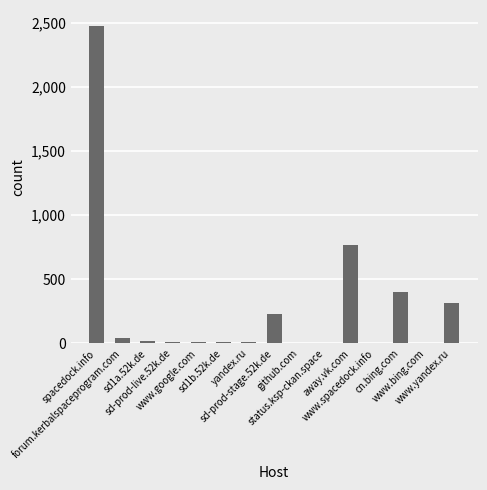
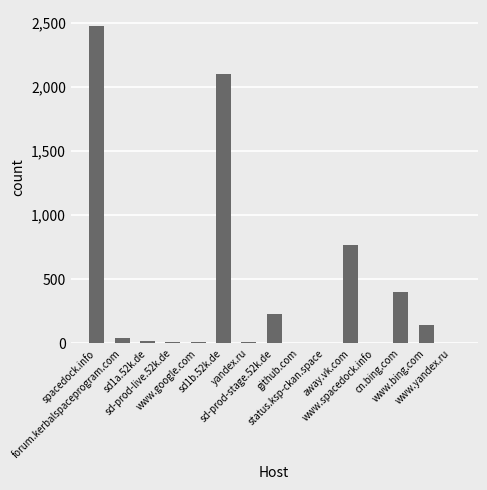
sd1b.52k.de: 10 -> 2,100
www.bing.com: 0 -> 140
www.yandex.ru: 320 -> 0
